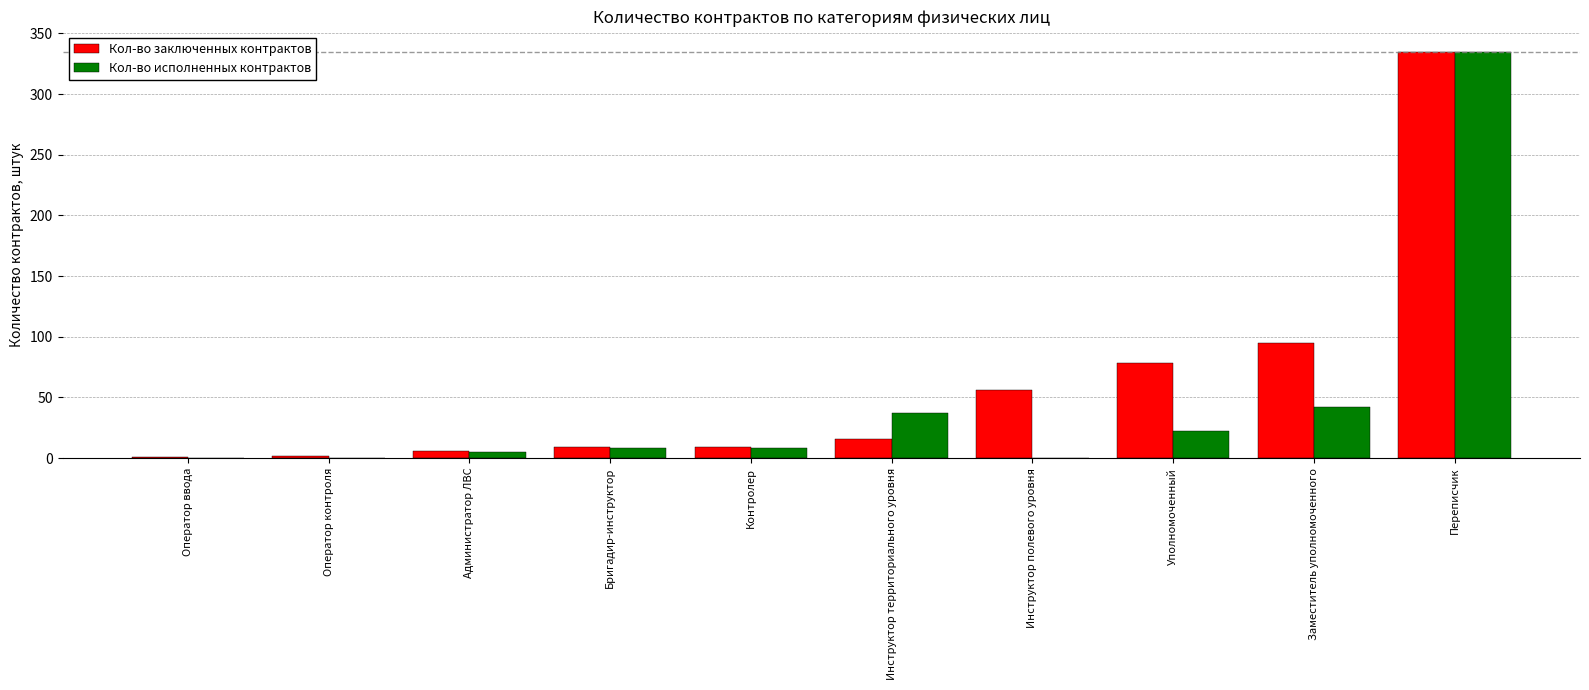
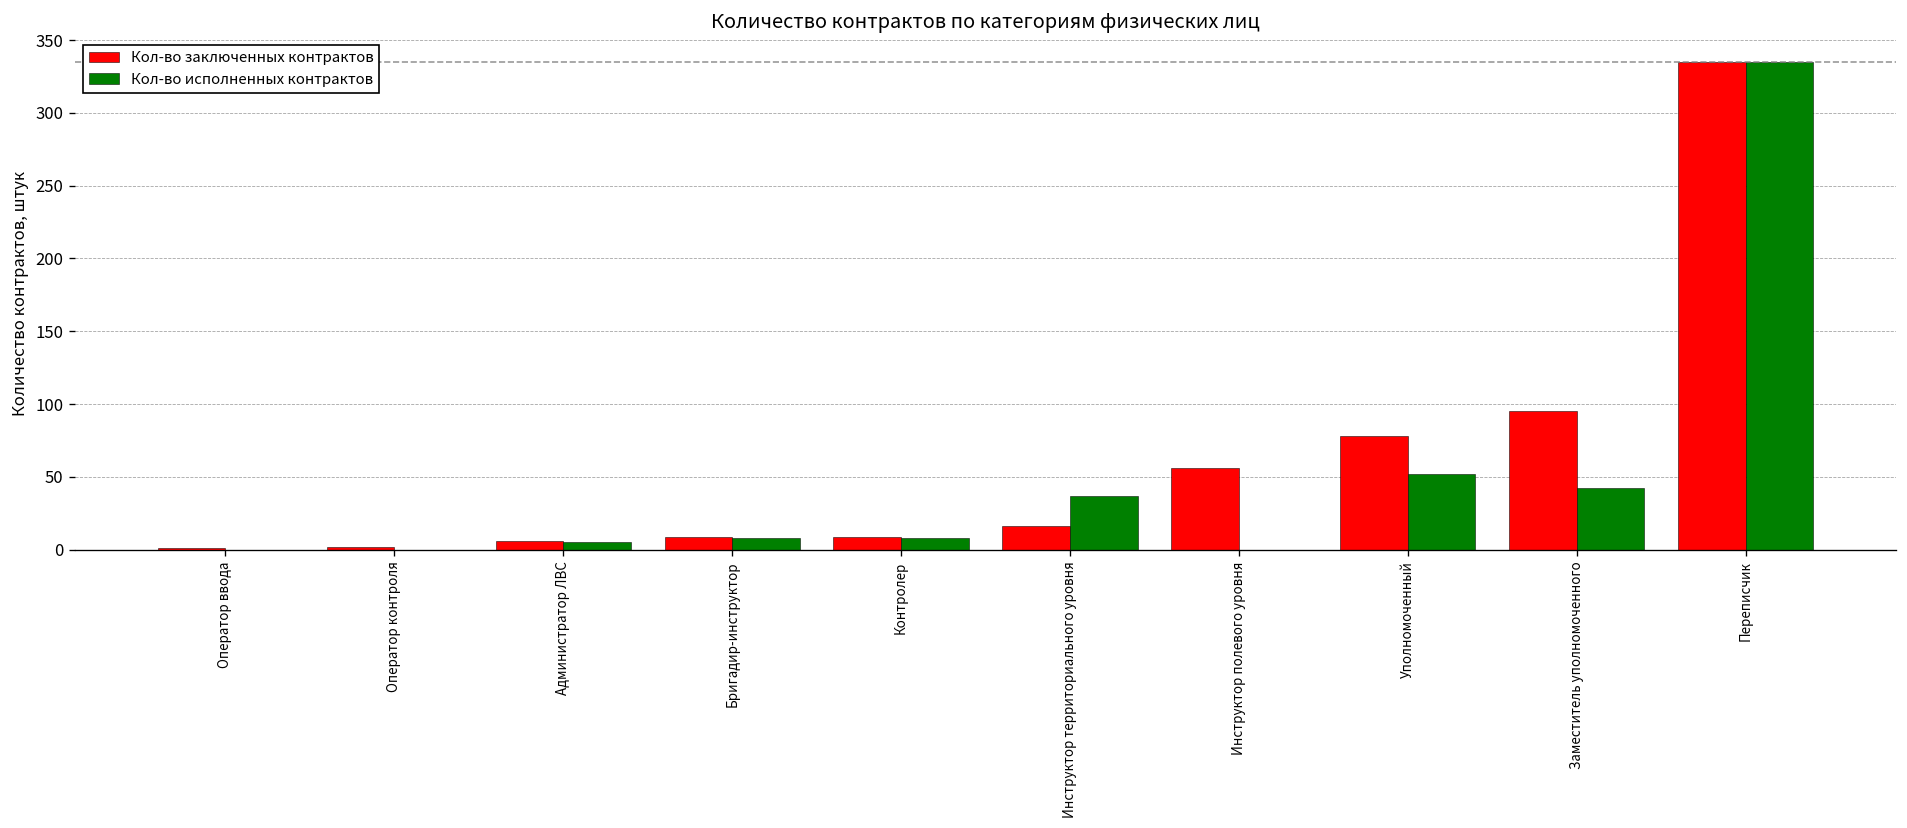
Кол-во исполненных контрактов, Уполномоченный: 22 -> 52
